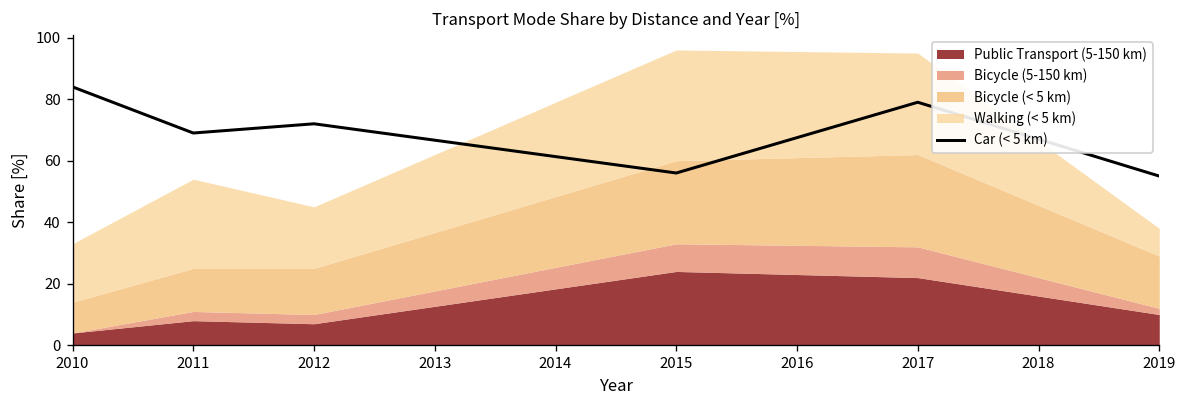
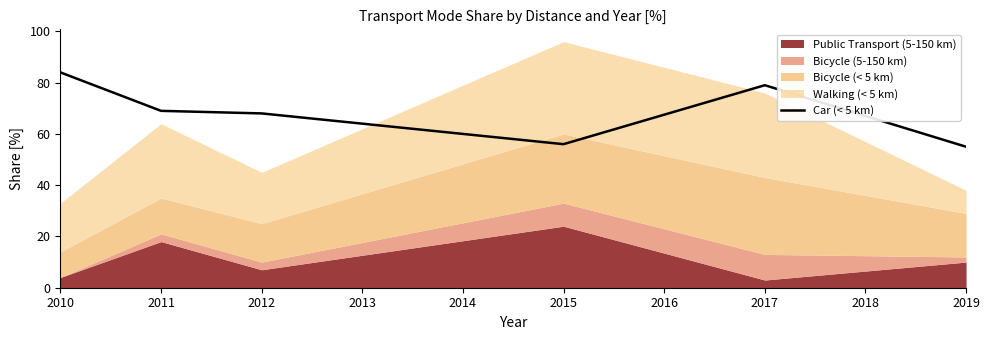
Public Transport (5-150 km), 2011: 8 -> 18
Car (< 5 km), 2012: 72 -> 68
Public Transport (5-150 km), 2017: 22 -> 3
